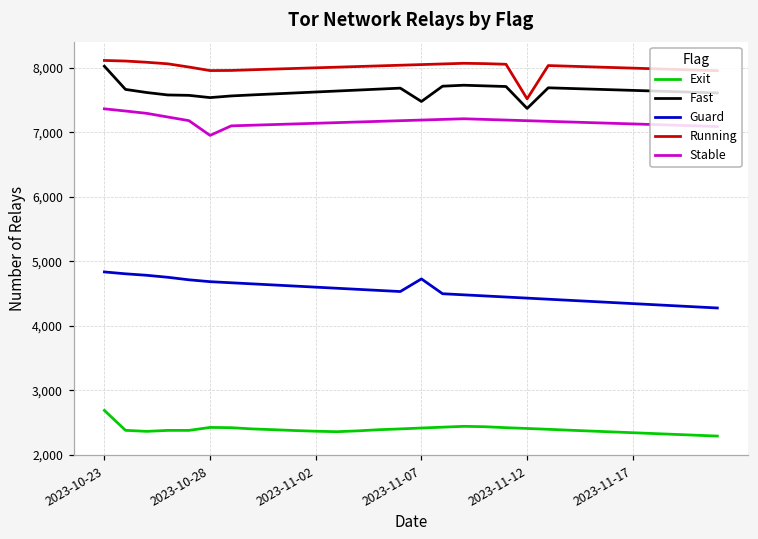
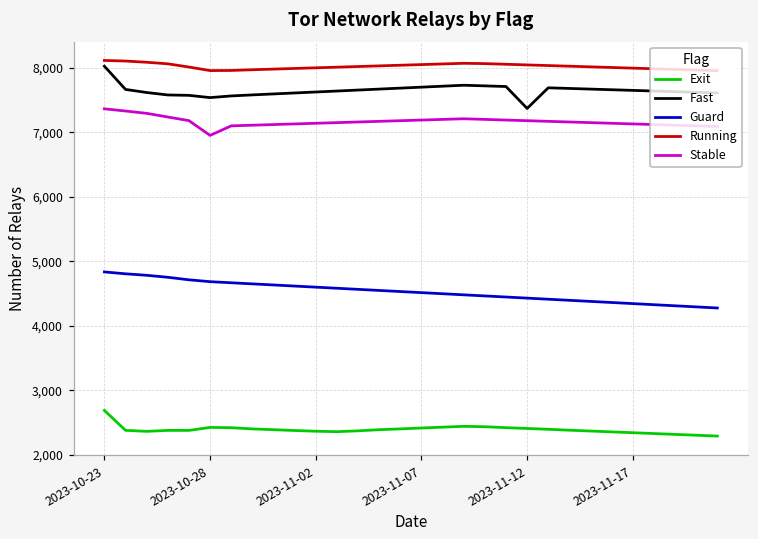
Fast, 2023-11-07: 7,500 -> 7,700
Guard, 2023-11-07: 4,700 -> 4,500
Running, 2023-11-12: 7,500 -> 8,000
